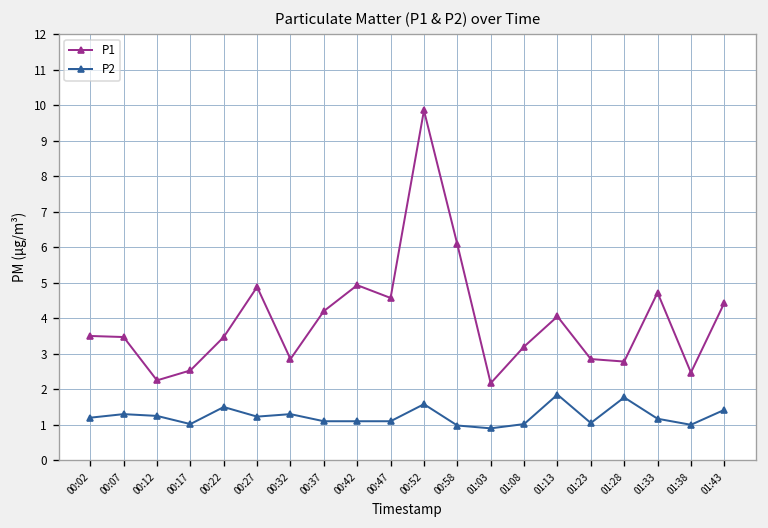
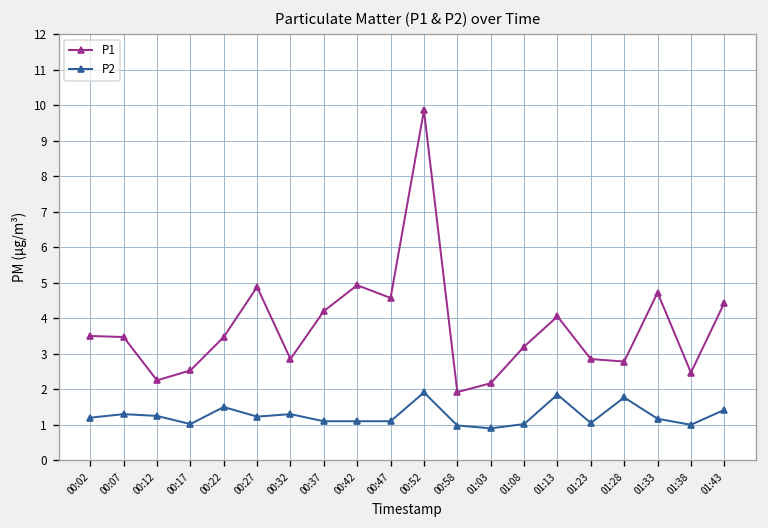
P2, 00:52: 1.6 -> 1.9
P1, 00:58: 6.1 -> 1.9
